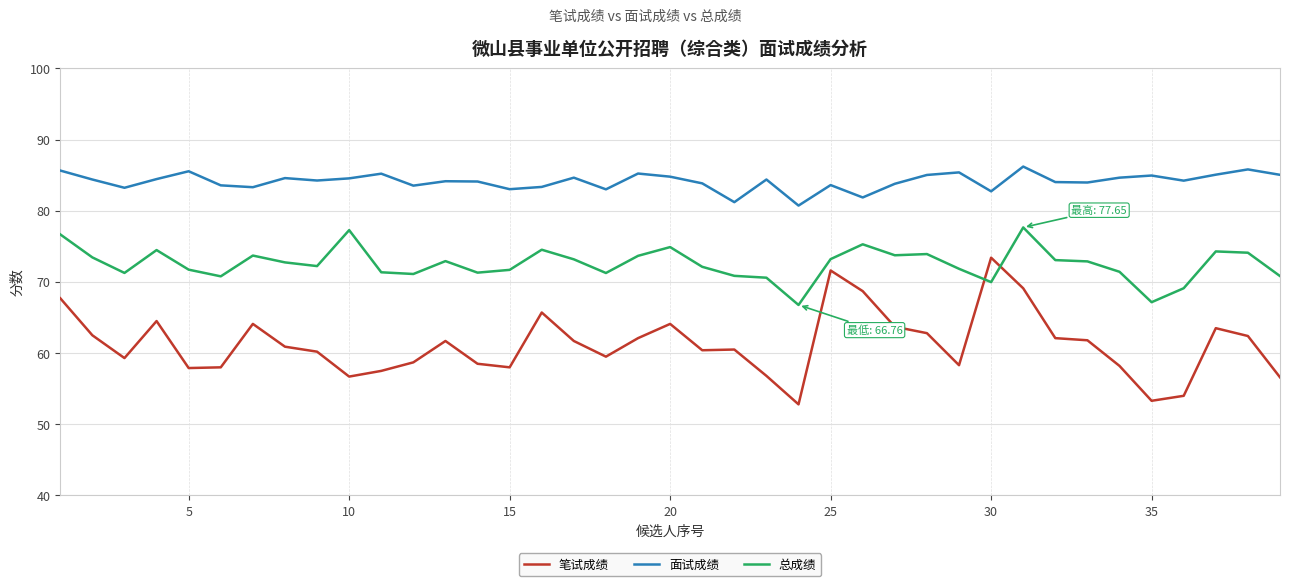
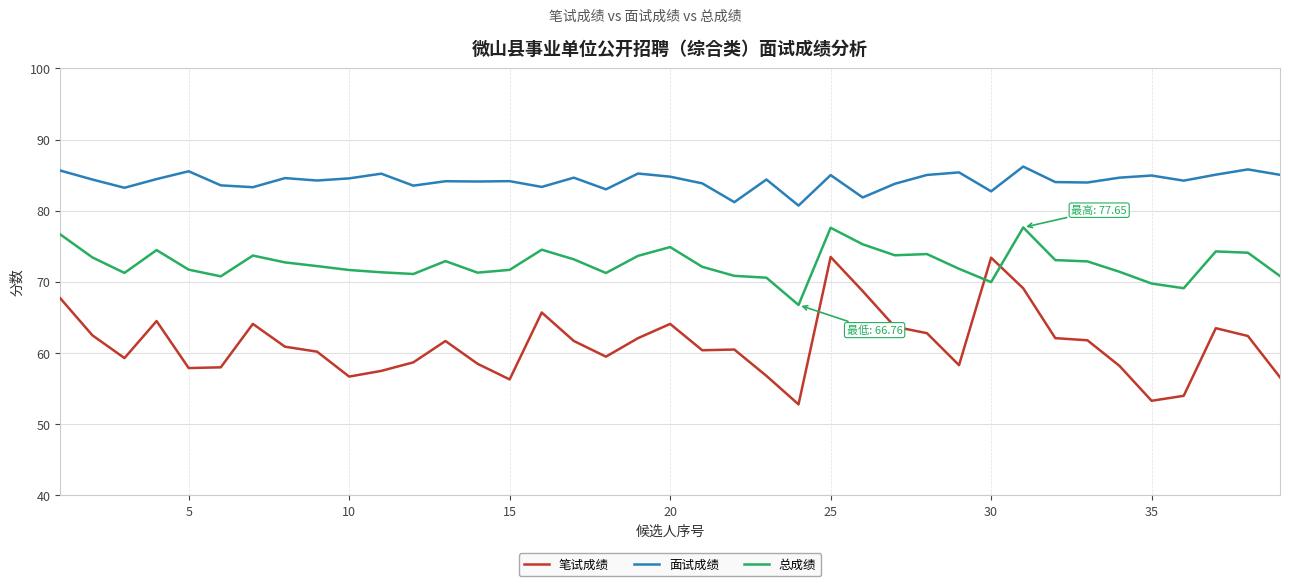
总成绩, 10: 77 -> 72
笔试成绩, 15: 58 -> 56
面试成绩, 15: 83 -> 84
笔试成绩, 25: 72 -> 74
面试成绩, 25: 84 -> 85
总成绩, 25: 73 -> 78
总成绩, 35: 67 -> 70
